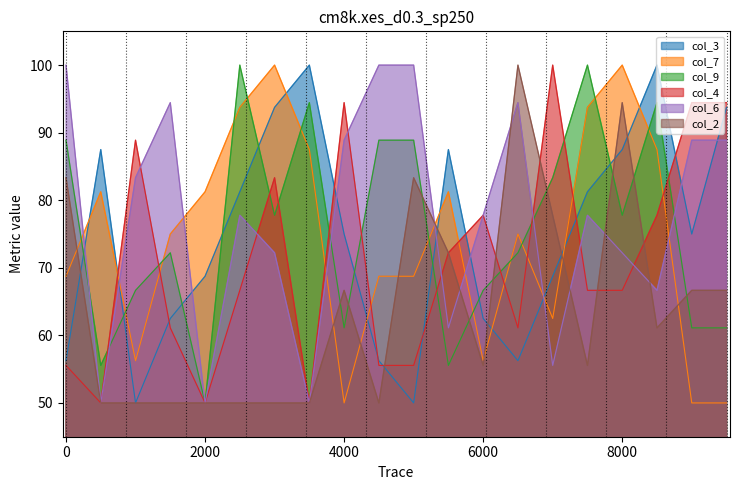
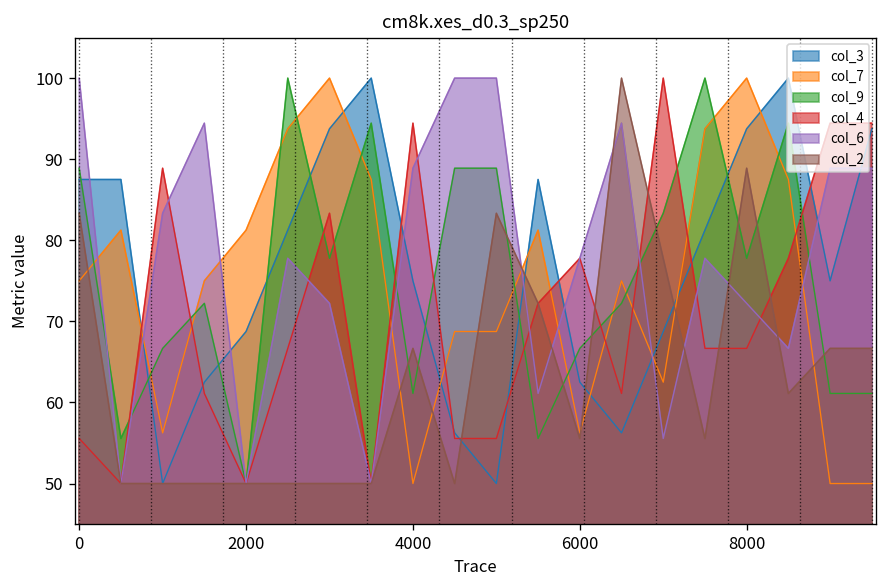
col_3, 0: 56 -> 88
col_7, 0: 69 -> 75
col_3, 8000: 88 -> 94
col_2, 8000: 94 -> 89
